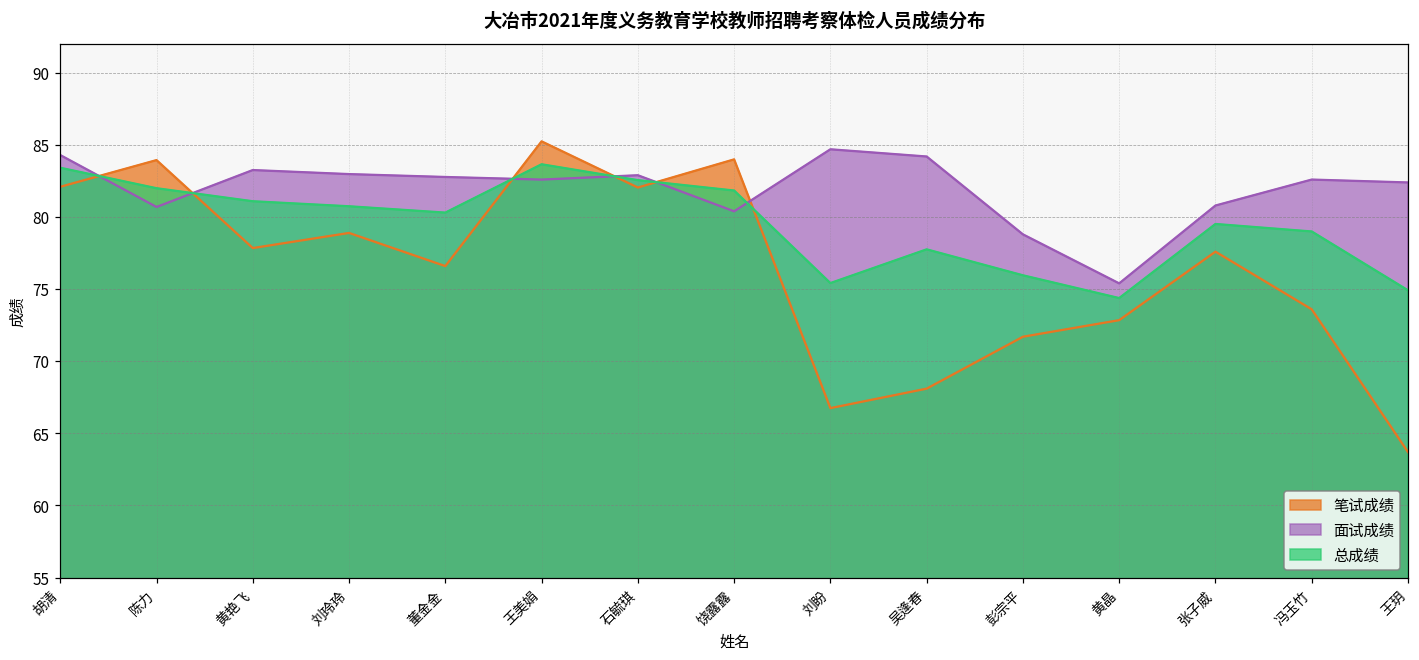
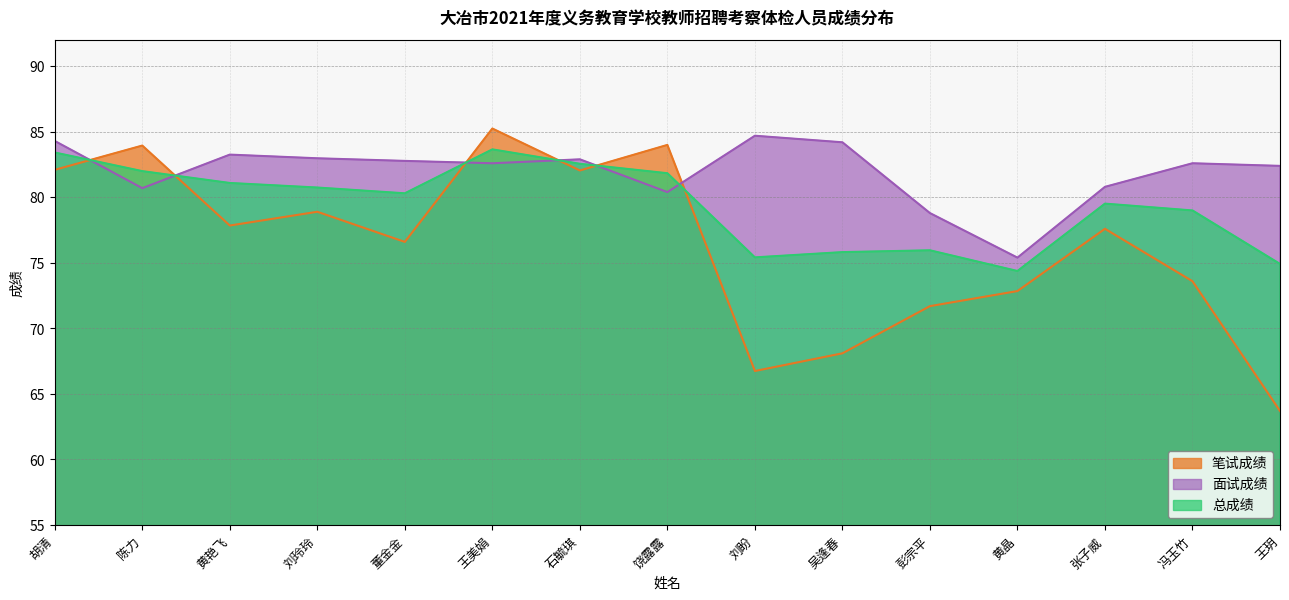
总成绩, 吴逢春: 77.8 -> 75.8
